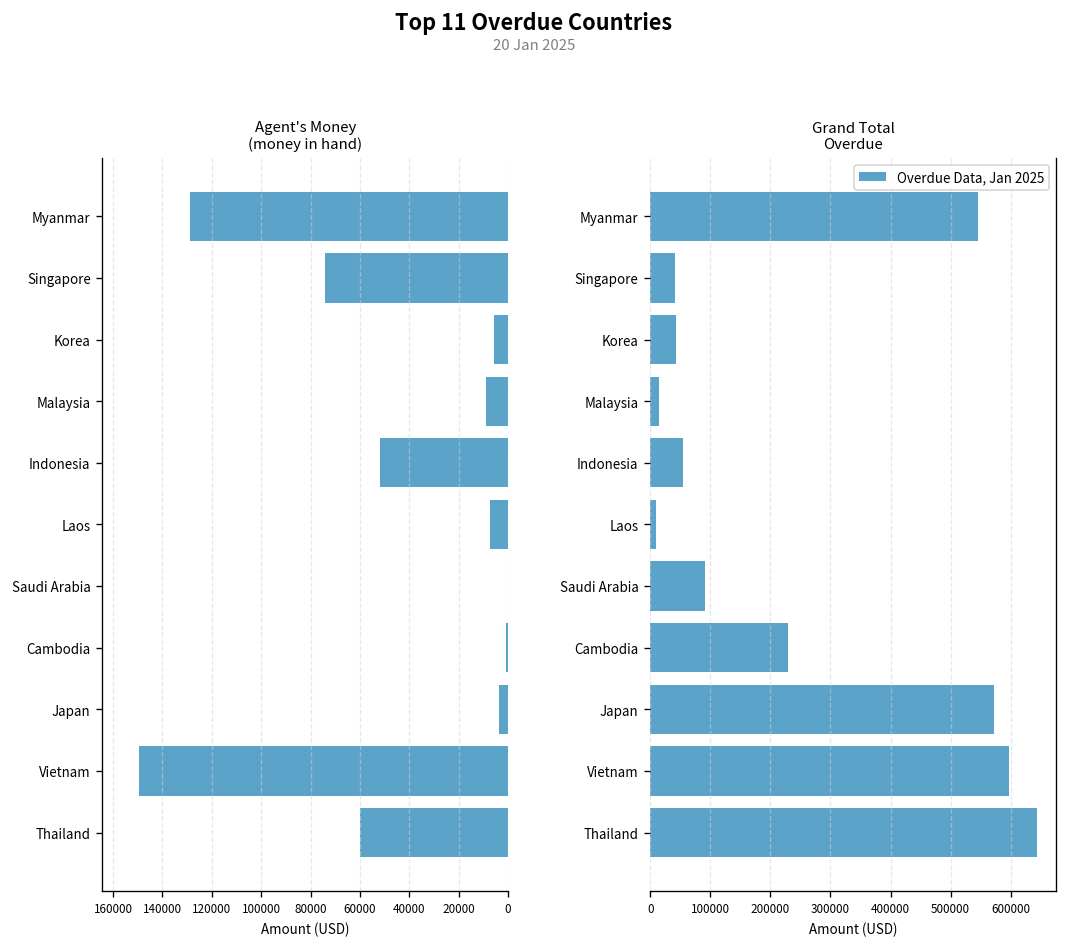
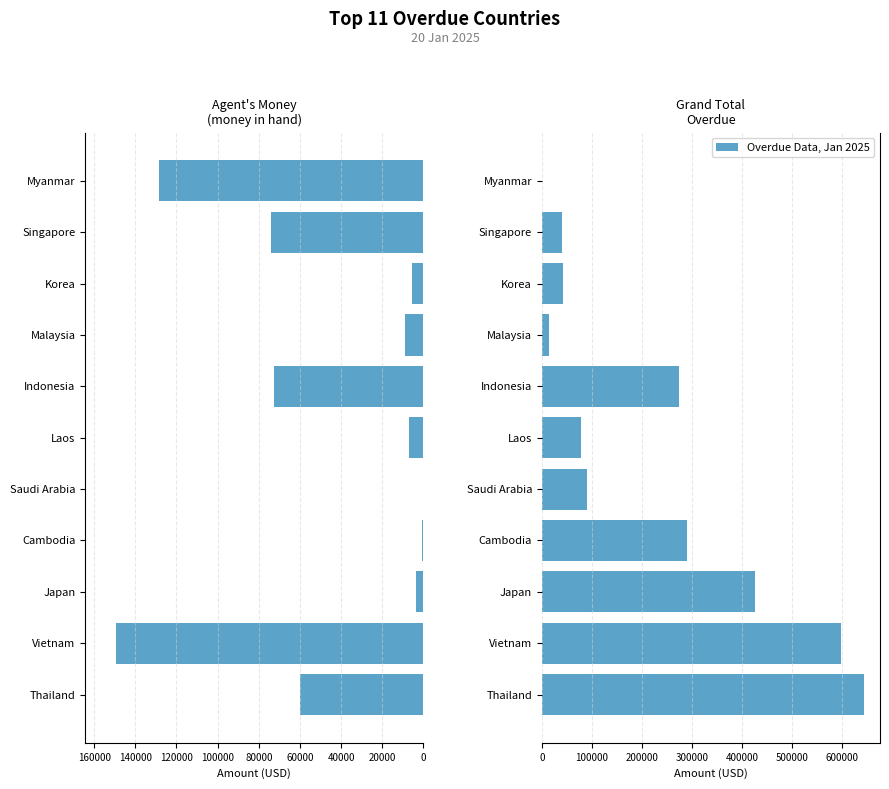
Agent's Money (money in hand), Indonesia: 52000 -> 72000
Grand Total Overdue, Myanmar: 550000 -> 0
Grand Total Overdue, Indonesia: 50000 -> 270000
Grand Total Overdue, Laos: 10000 -> 80000
Grand Total Overdue, Cambodia: 230000 -> 290000
Grand Total Overdue, Japan: 570000 -> 430000
